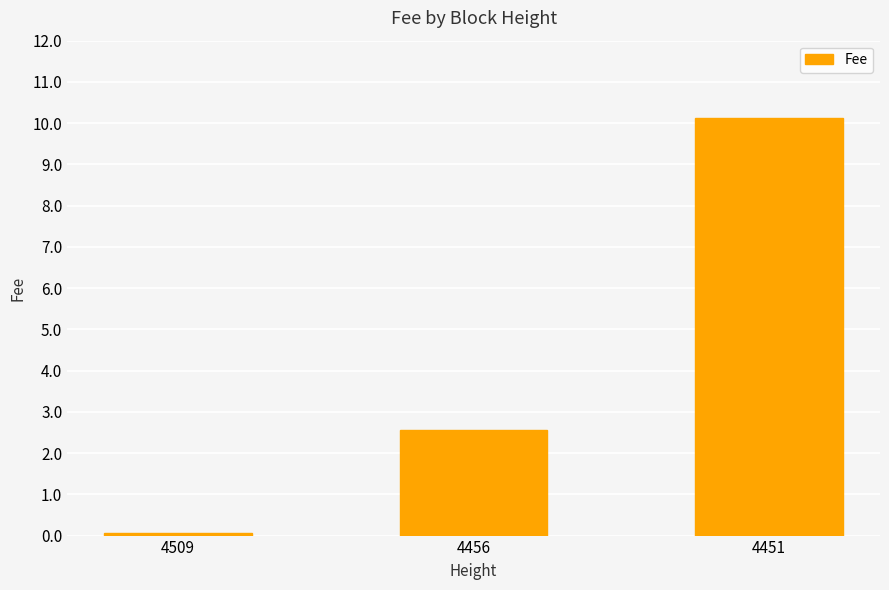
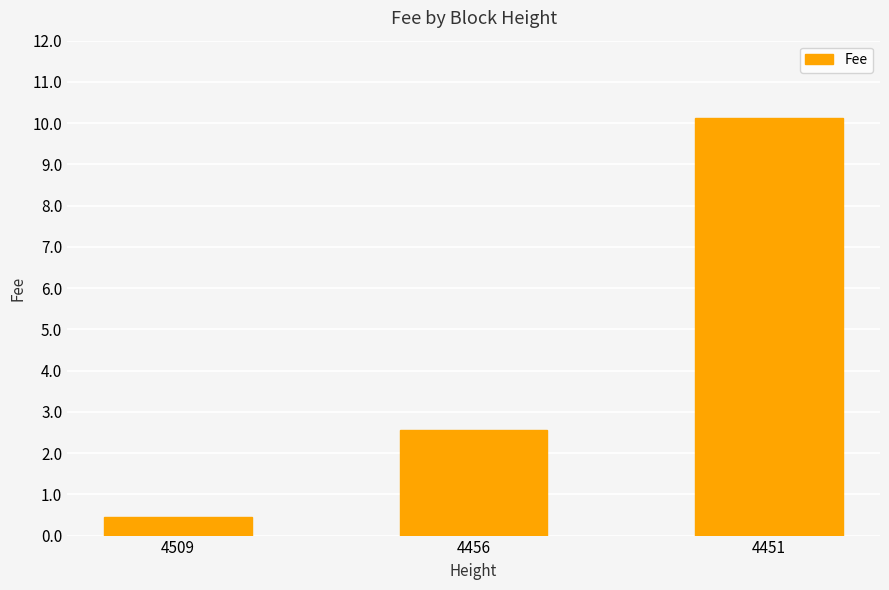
4509: 0.1 -> 0.5
